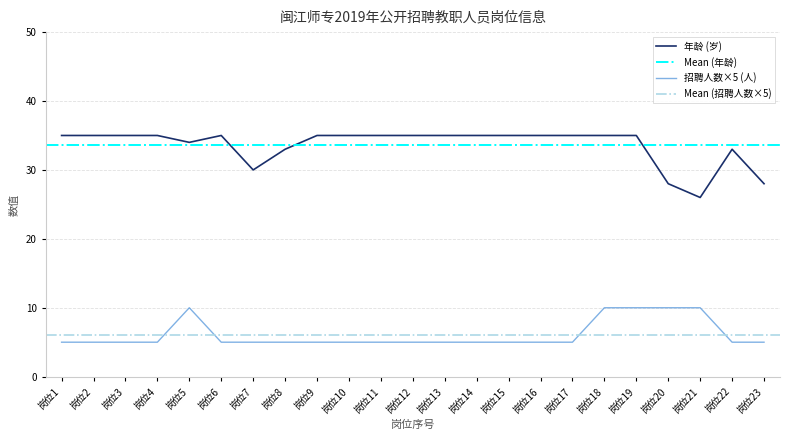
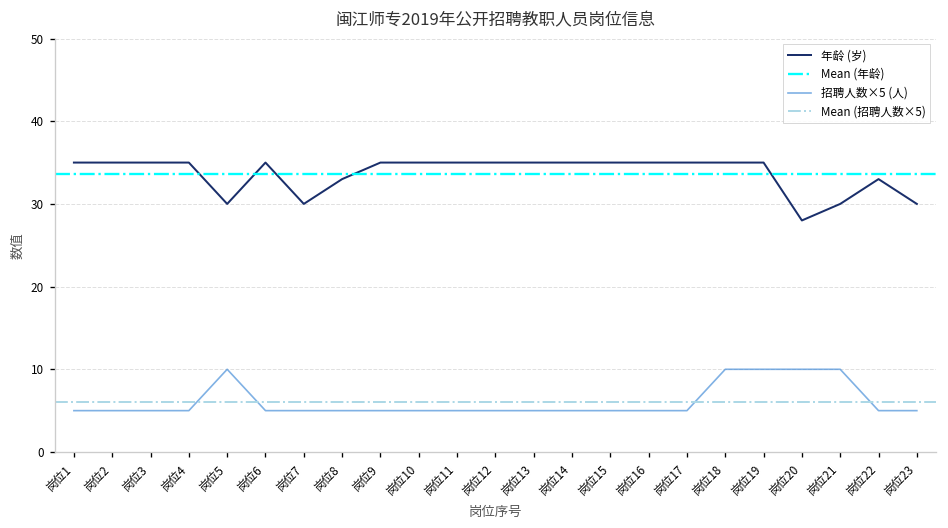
年龄 (岁), 岗位5: 34 -> 30
年龄 (岁), 岗位21: 26 -> 30
年龄 (岁), 岗位23: 28 -> 30
